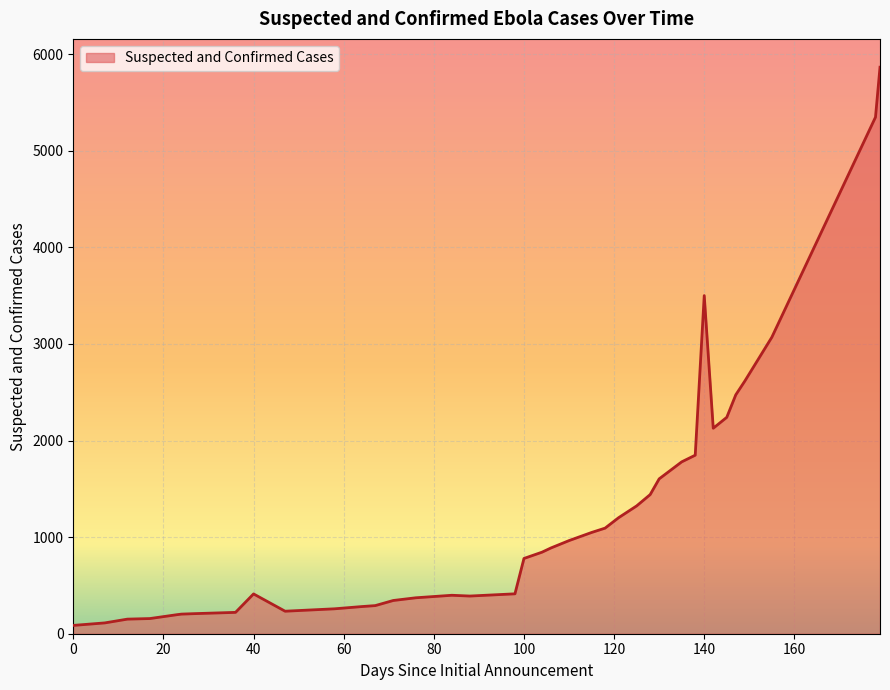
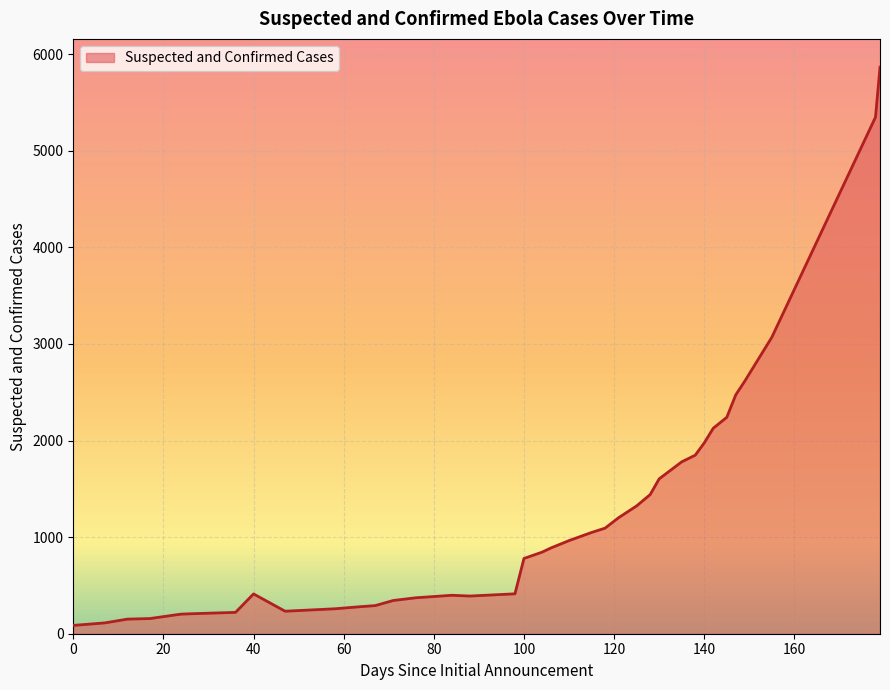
140: 3500 -> 2000
